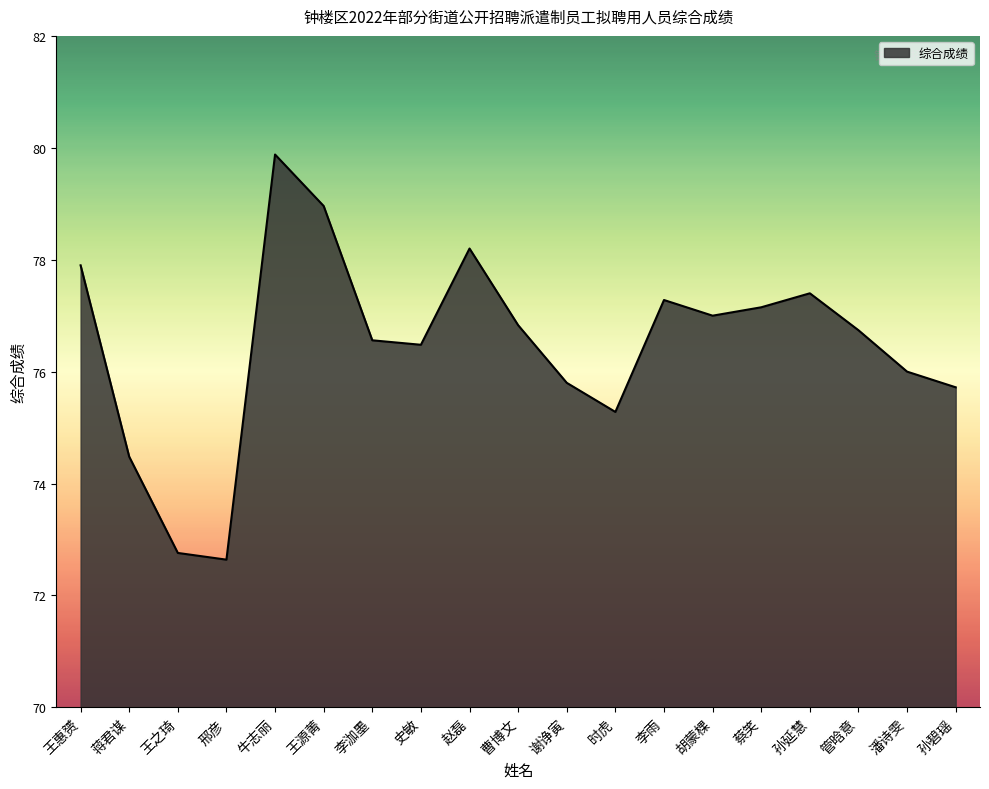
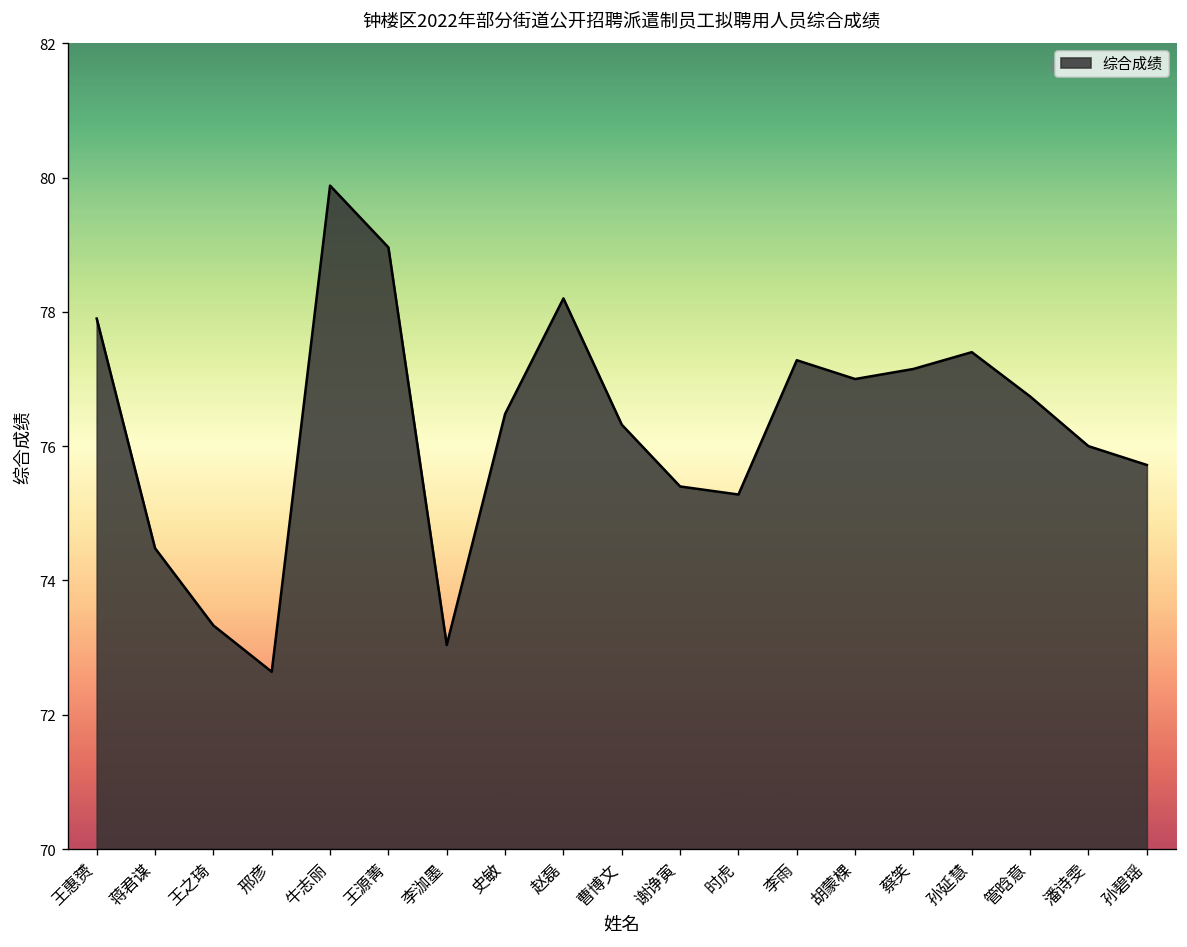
王之琦: 72.8 -> 73.3
李泇墨: 76.6 -> 73.0
曹博文: 76.8 -> 76.3
谢诤寅: 75.8 -> 75.4
